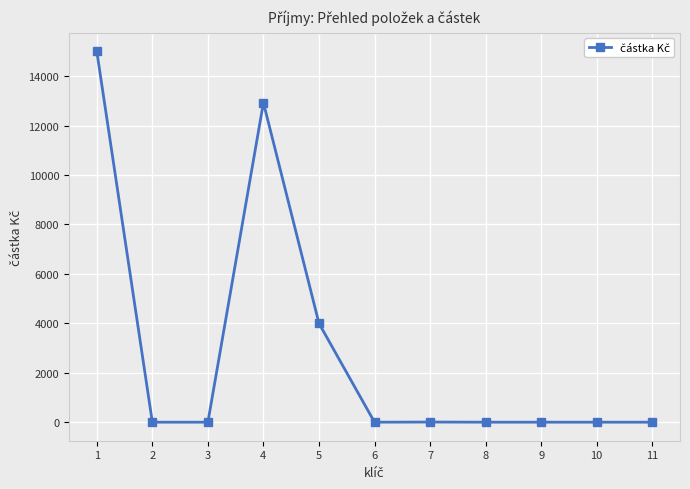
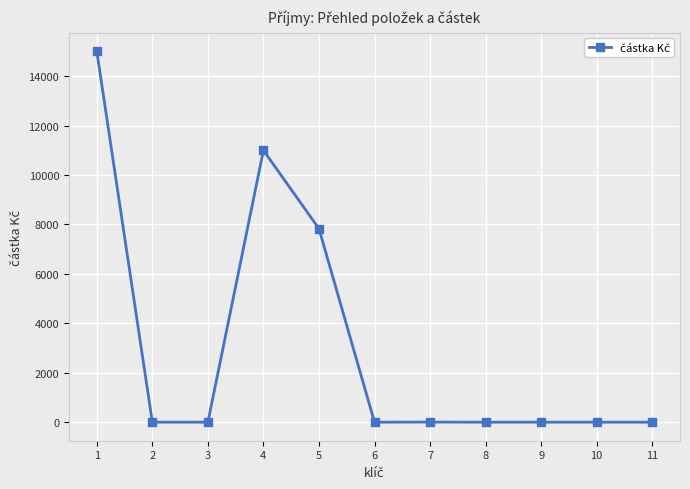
4: 12900 -> 11000
5: 4000 -> 7800
